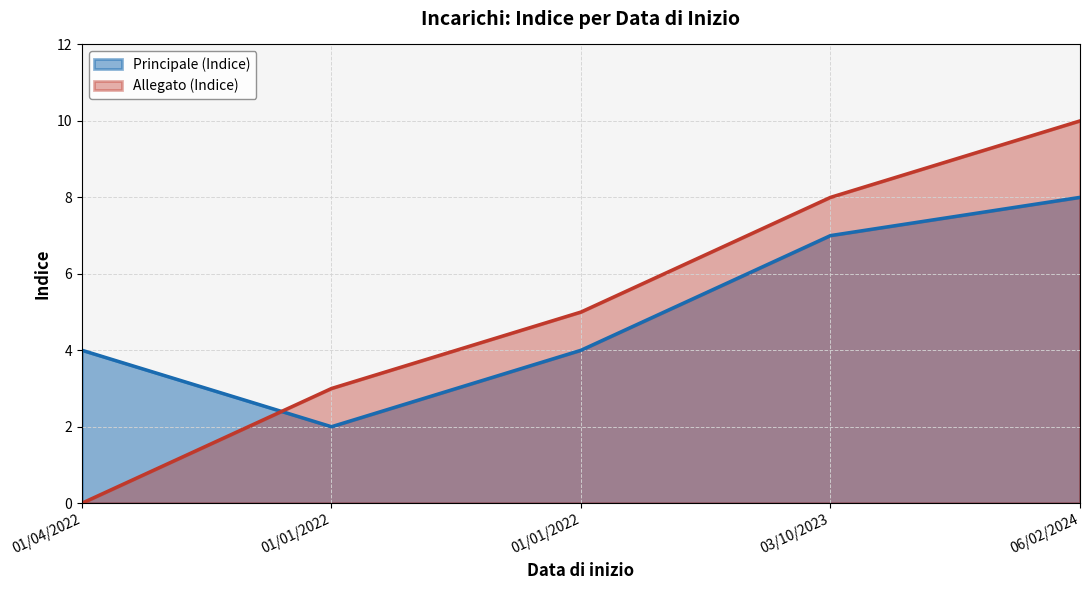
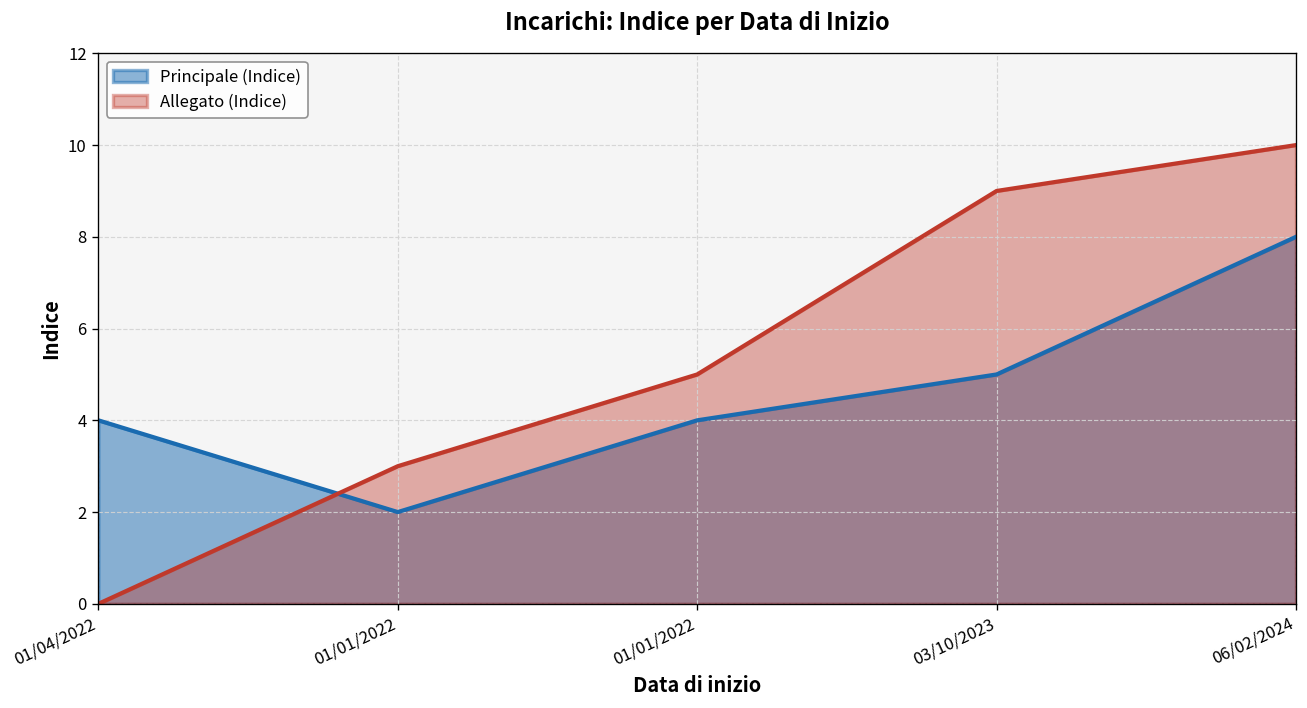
Principale (Indice), 03/10/2023: 7 -> 5
Allegato (Indice), 03/10/2023: 8 -> 9
